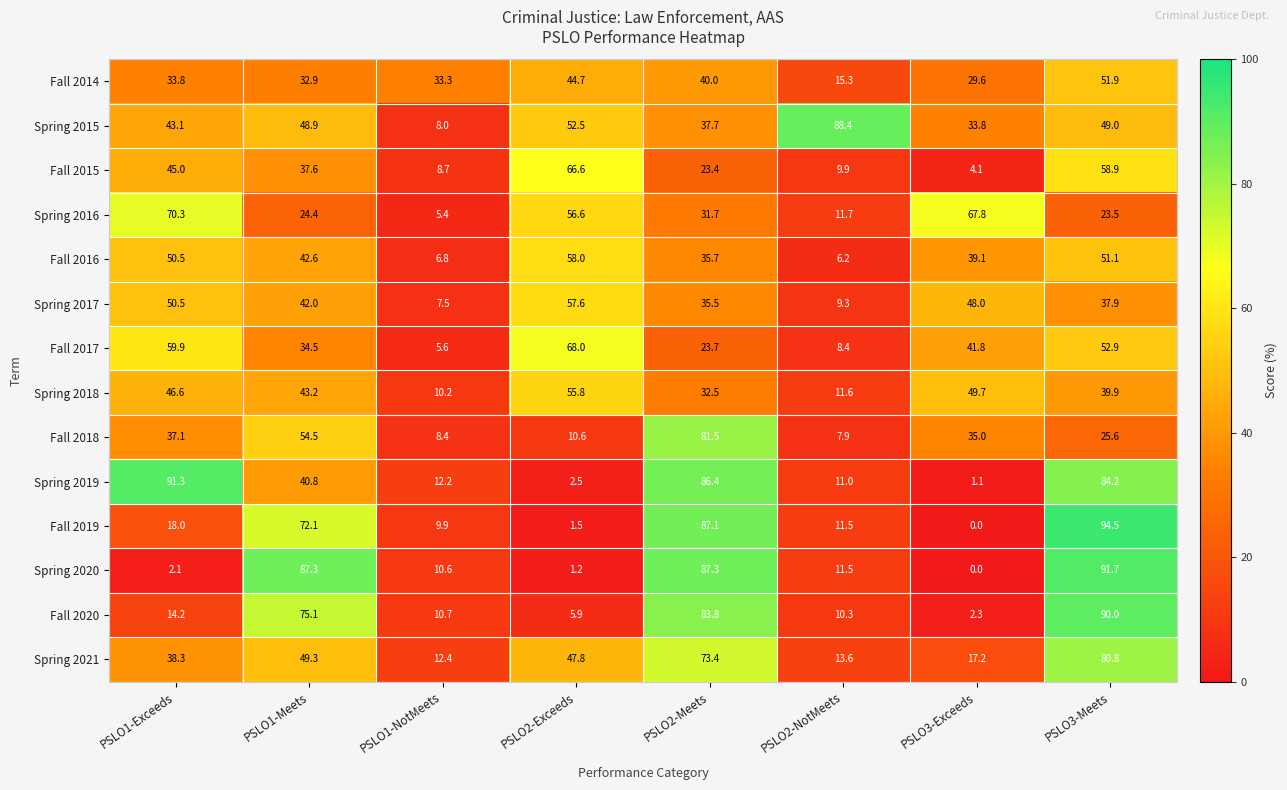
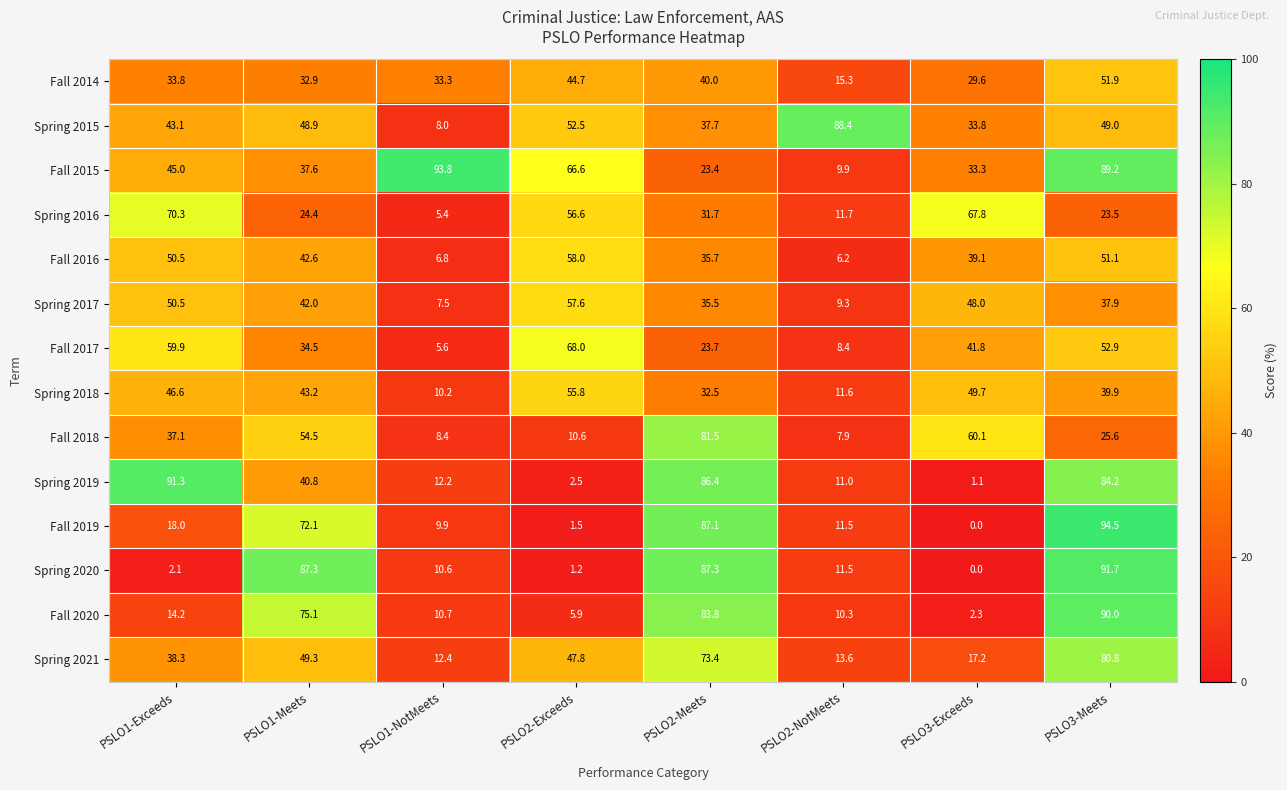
Fall 2015, PSLO1-NotMeets: 8.7 -> 93.8
Fall 2015, PSLO3-Exceeds: 4.1 -> 33.3
Fall 2015, PSLO3-Meets: 58.9 -> 89.2
Fall 2018, PSLO3-Exceeds: 35.0 -> 60.1
